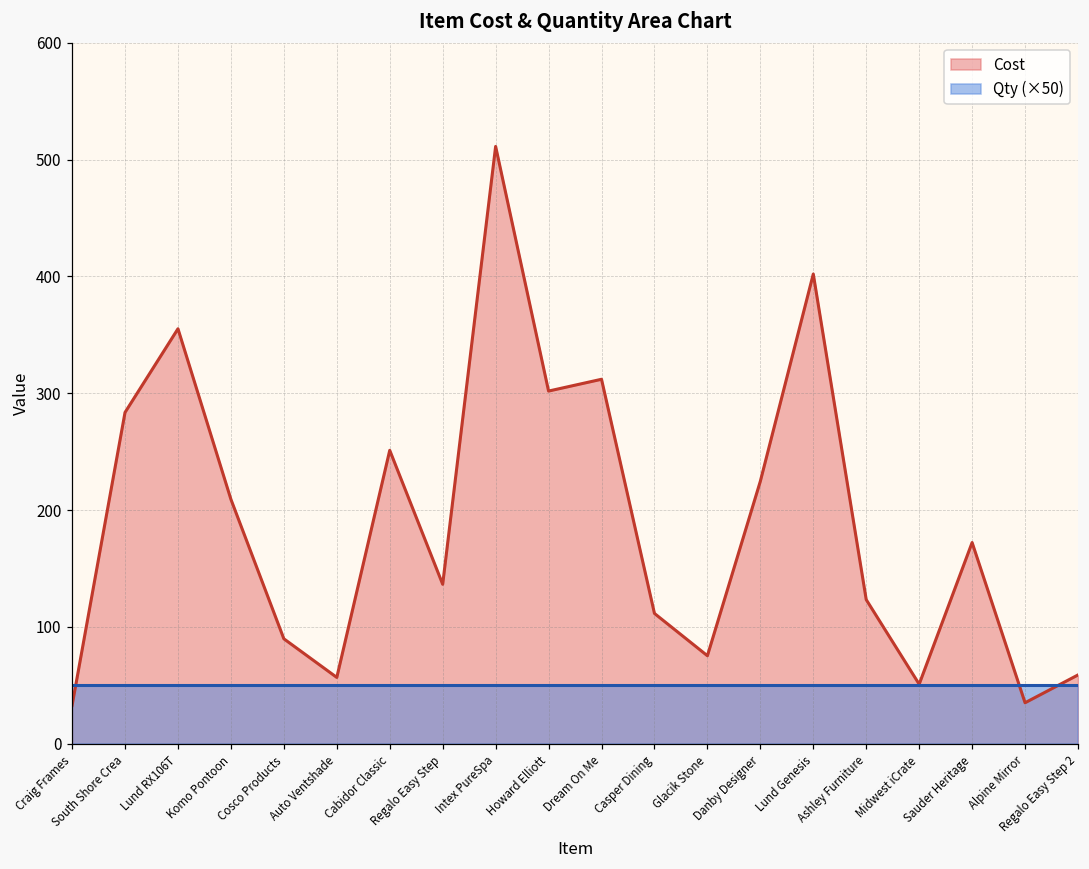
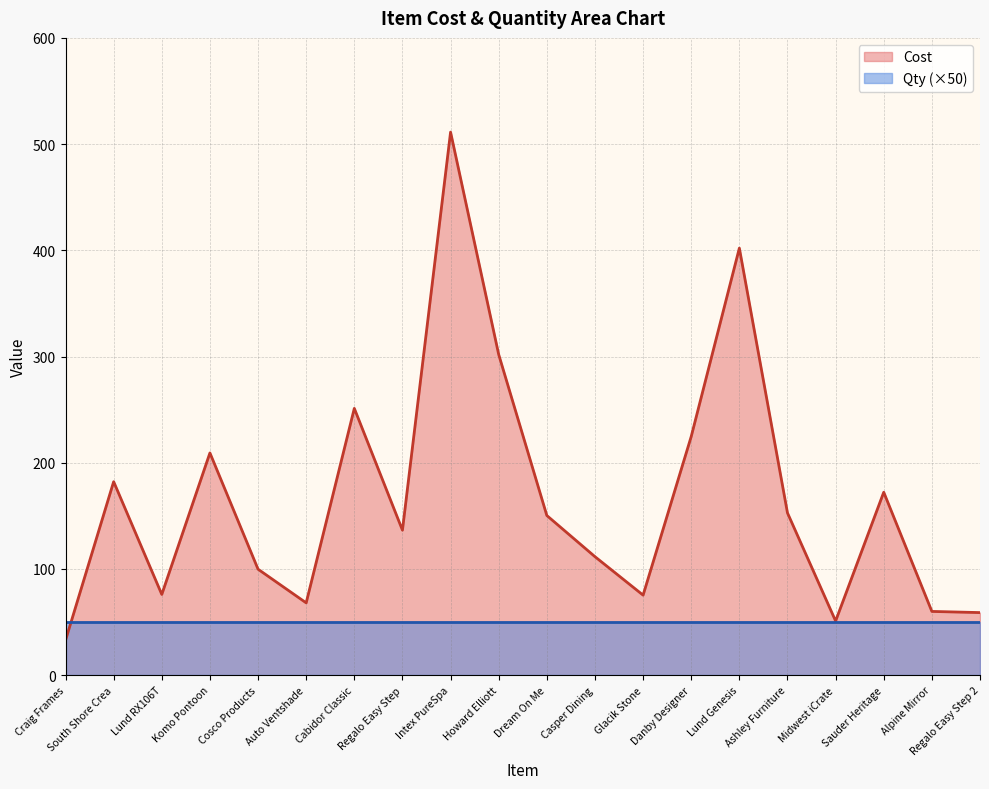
Cost, South Shore Crea: 284 -> 182
Cost, Lund RX106T: 355 -> 76
Cost, Cosco Products: 90 -> 100
Cost, Auto Ventshade: 57 -> 68
Cost, Dream On Me: 312 -> 150
Cost, Ashley Furniture: 123 -> 153
Cost, Alpine Mirror: 35 -> 60
